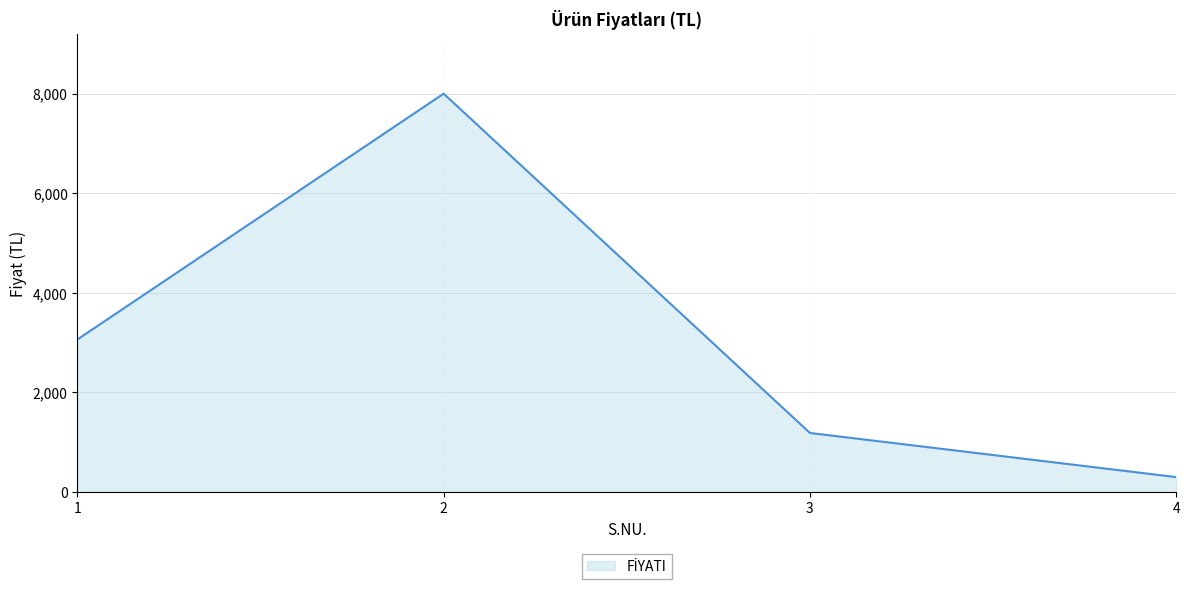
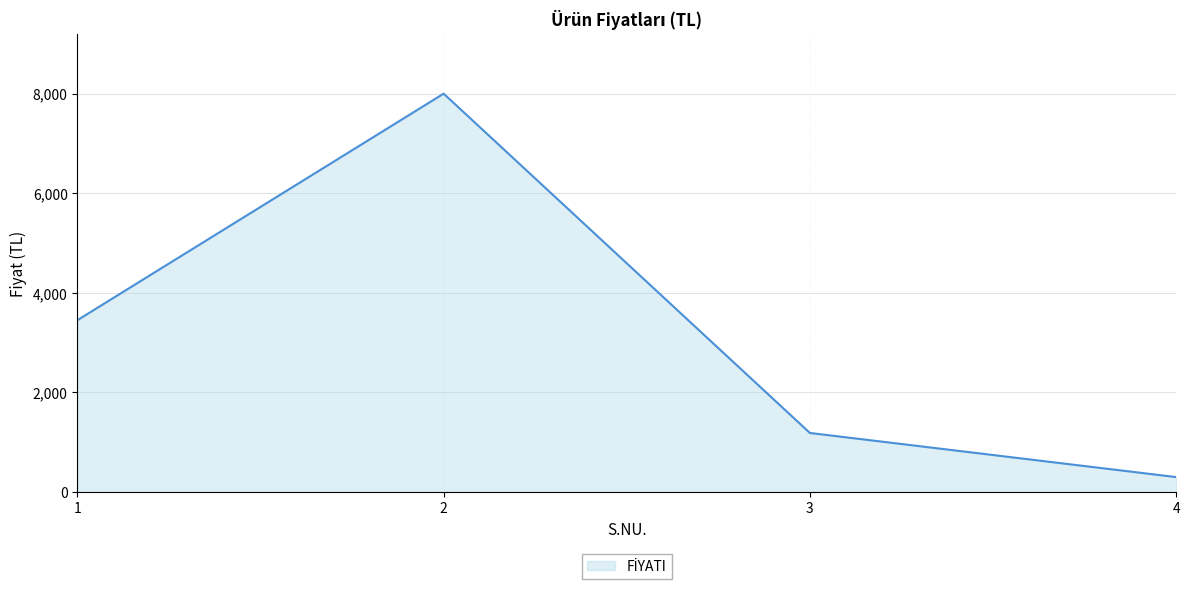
1: 3,100 -> 3,500
